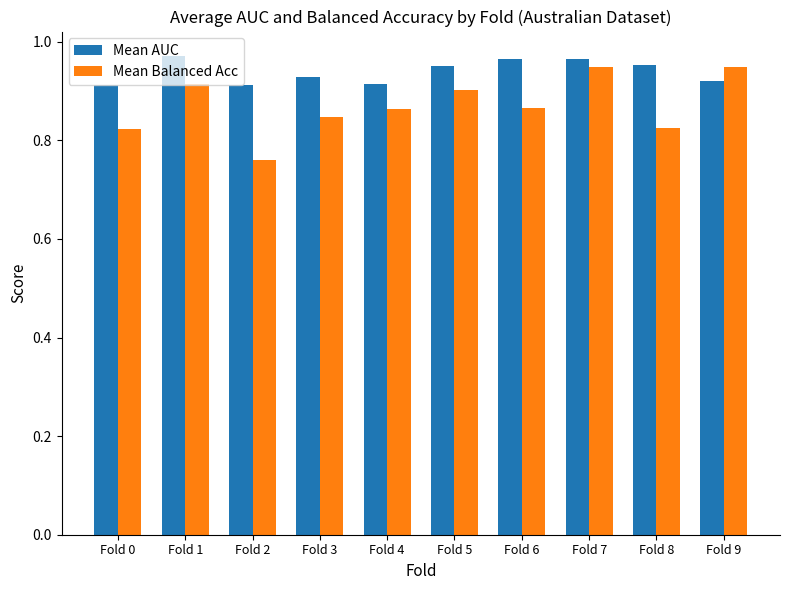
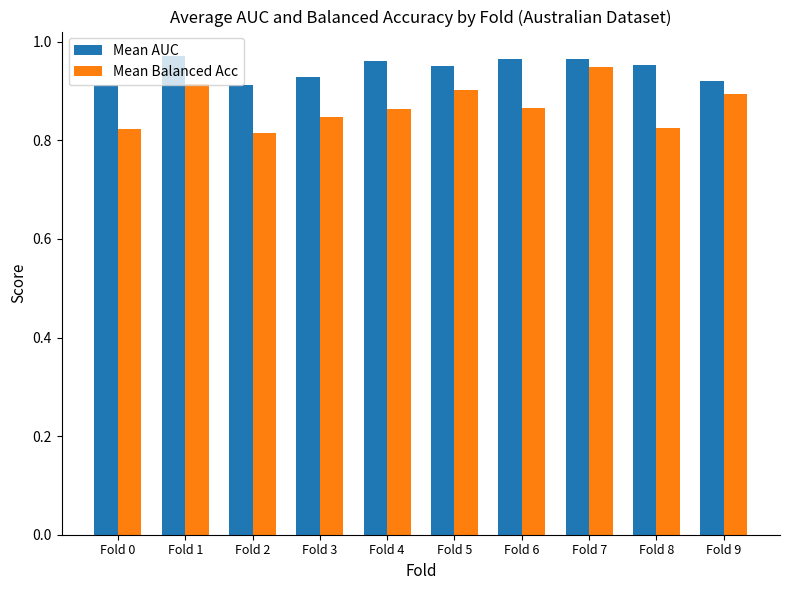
Mean Balanced Acc, Fold 2: 0.76 -> 0.81
Mean AUC, Fold 4: 0.92 -> 0.96
Mean Balanced Acc, Fold 9: 0.95 -> 0.89
